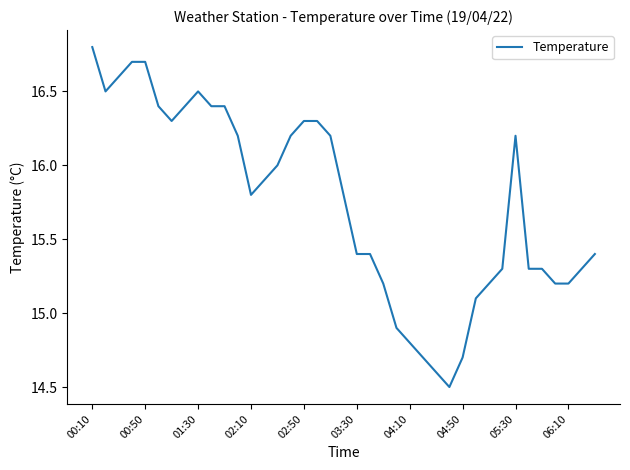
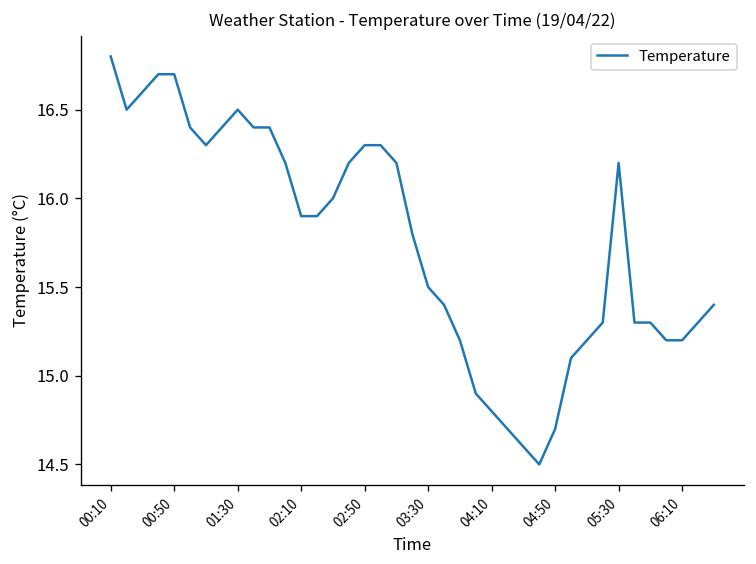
02:10: 15.8 -> 15.9
03:30: 15.4 -> 15.5
